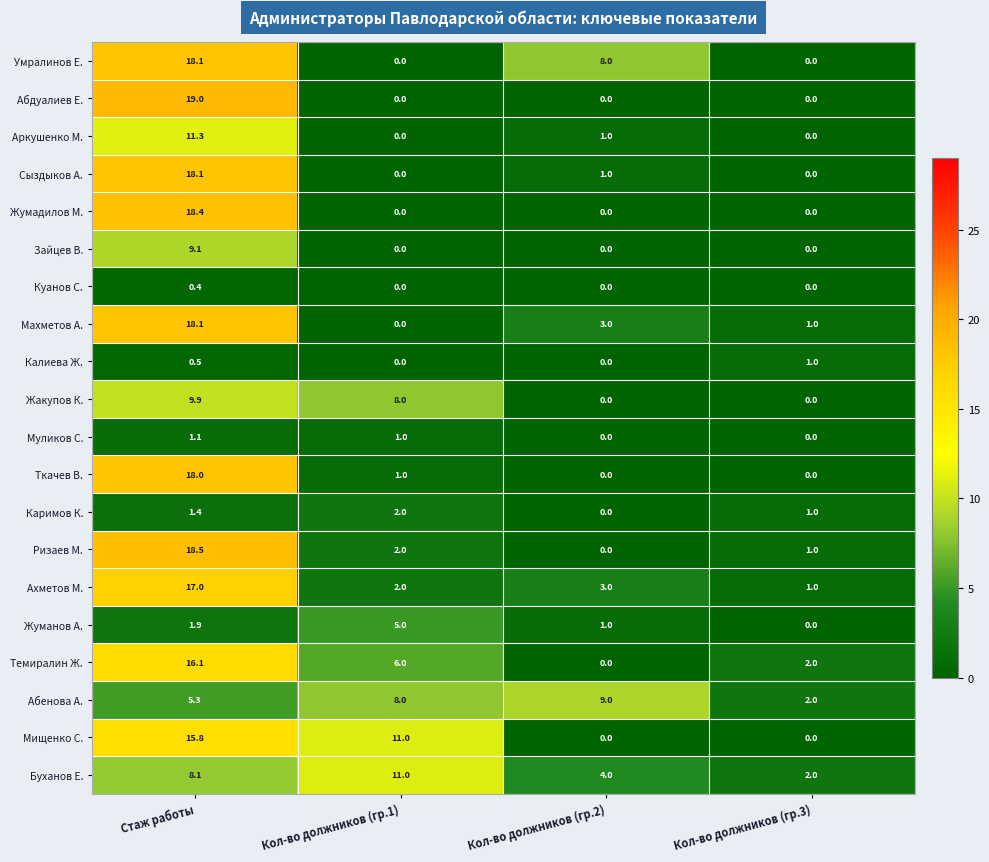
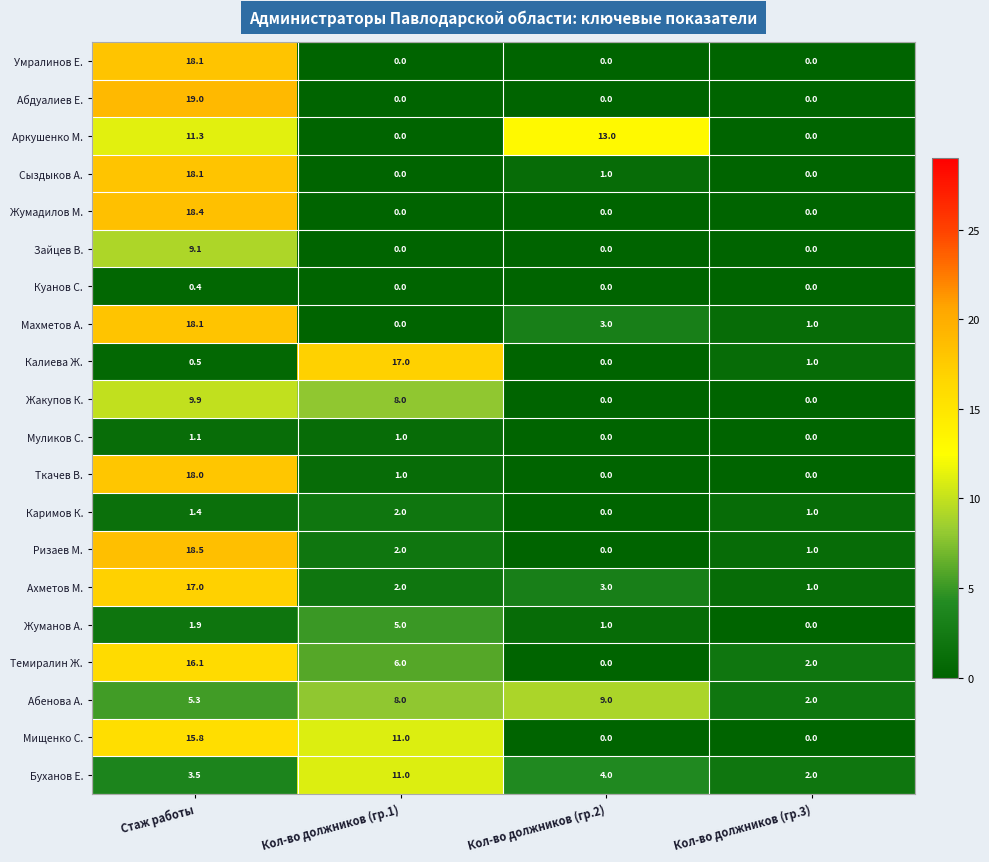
Умралинов Е., Кол-во должников (гр.2): 8.0 -> 0.0
Аркушенко М., Кол-во должников (гр.2): 1.0 -> 13.0
Калиева Ж., Кол-во должников (гр.1): 0.0 -> 17.0
Буханов Е., Стаж работы: 8.1 -> 3.5
